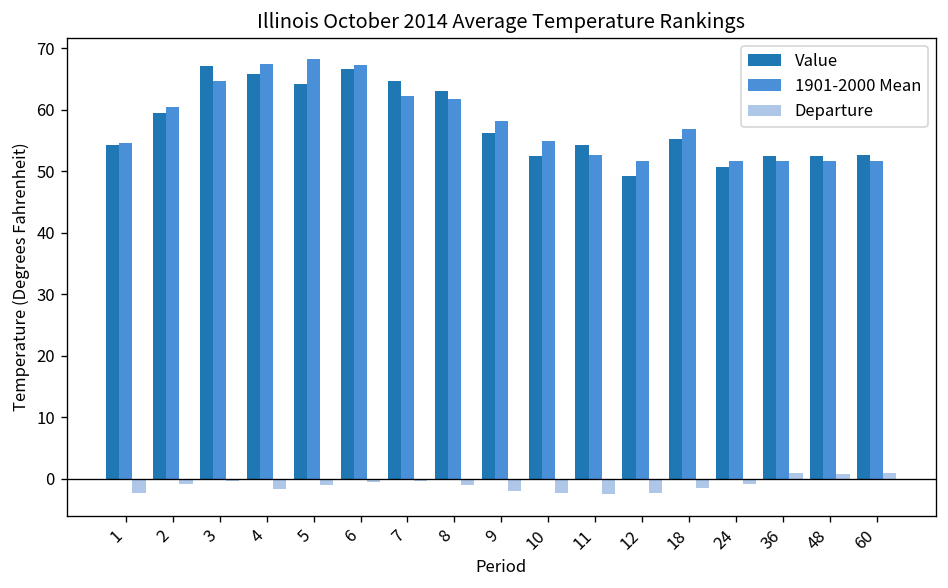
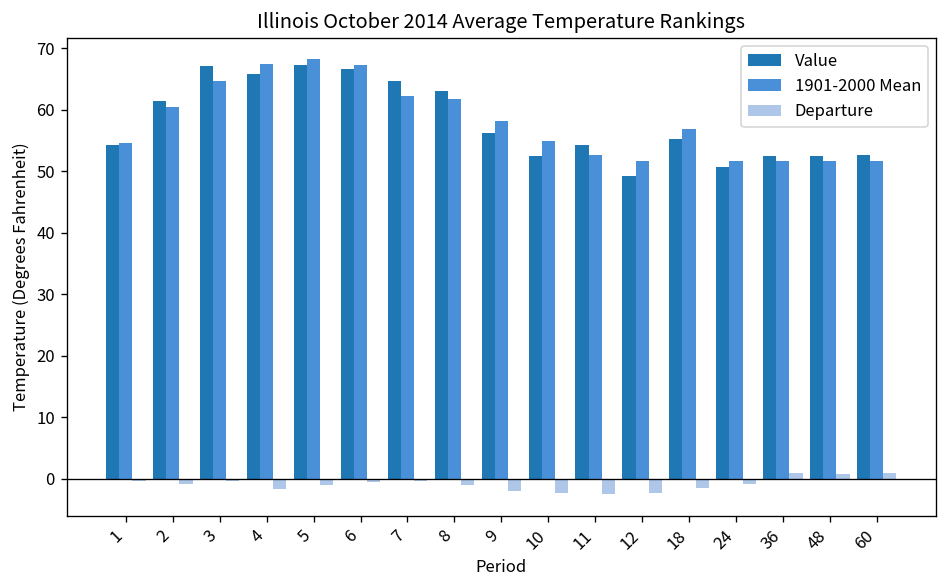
Departure, 1: -2 -> 0
Value, 2: 60 -> 61
Value, 5: 64 -> 67
